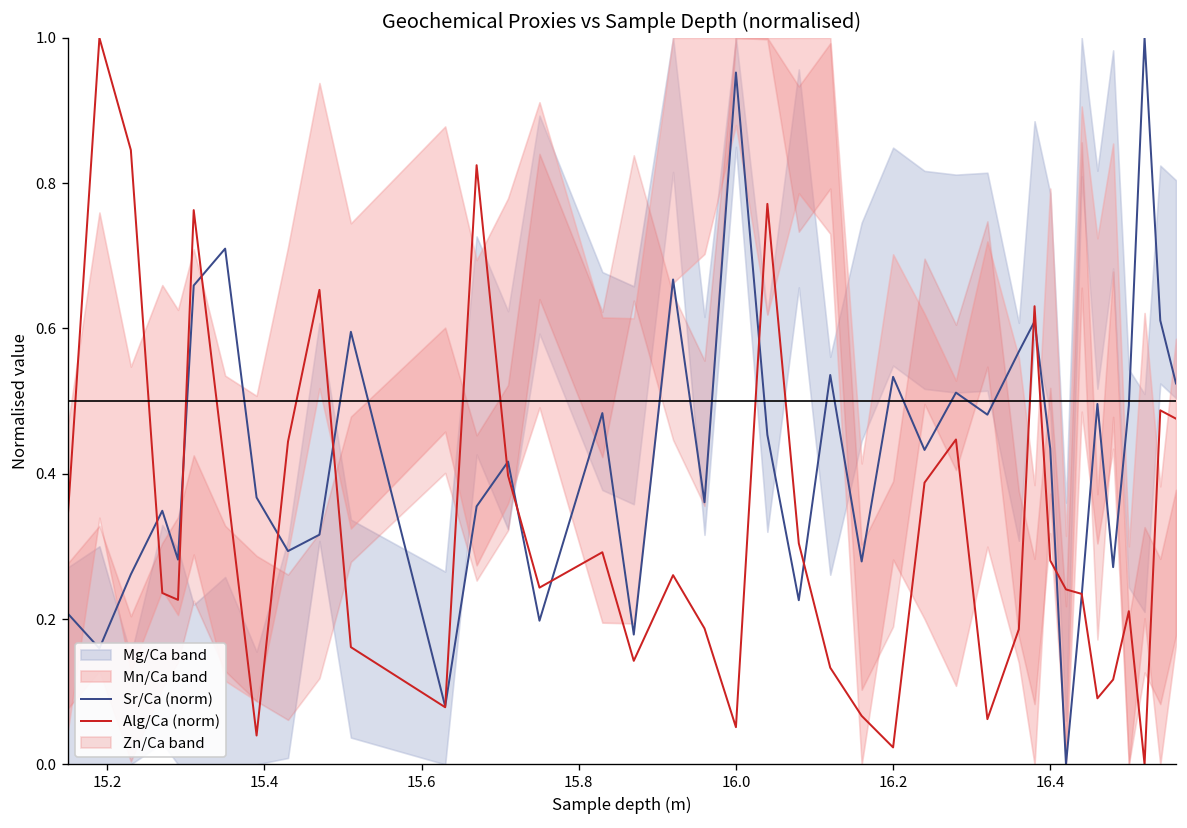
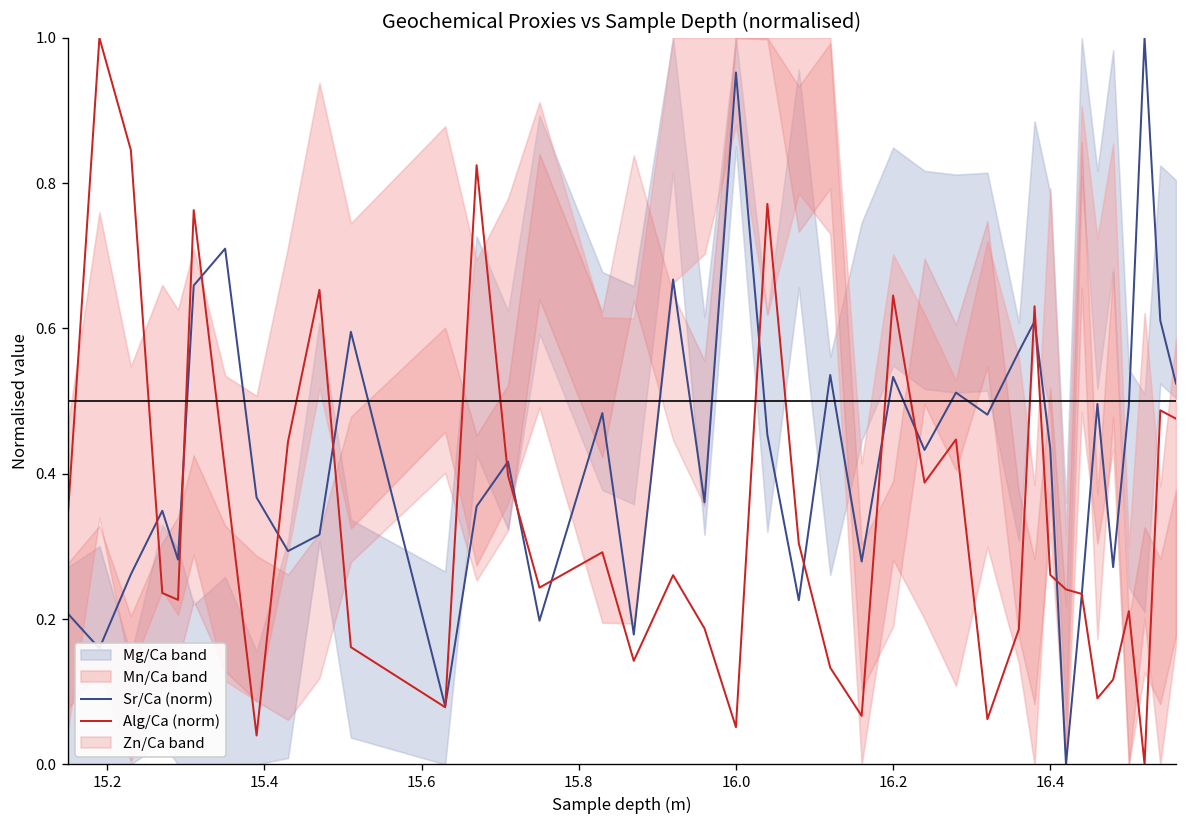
Alg/Ca (norm), 16.2: 0.02 -> 0.65
Alg/Ca (norm), 16.4: 0.28 -> 0.26
